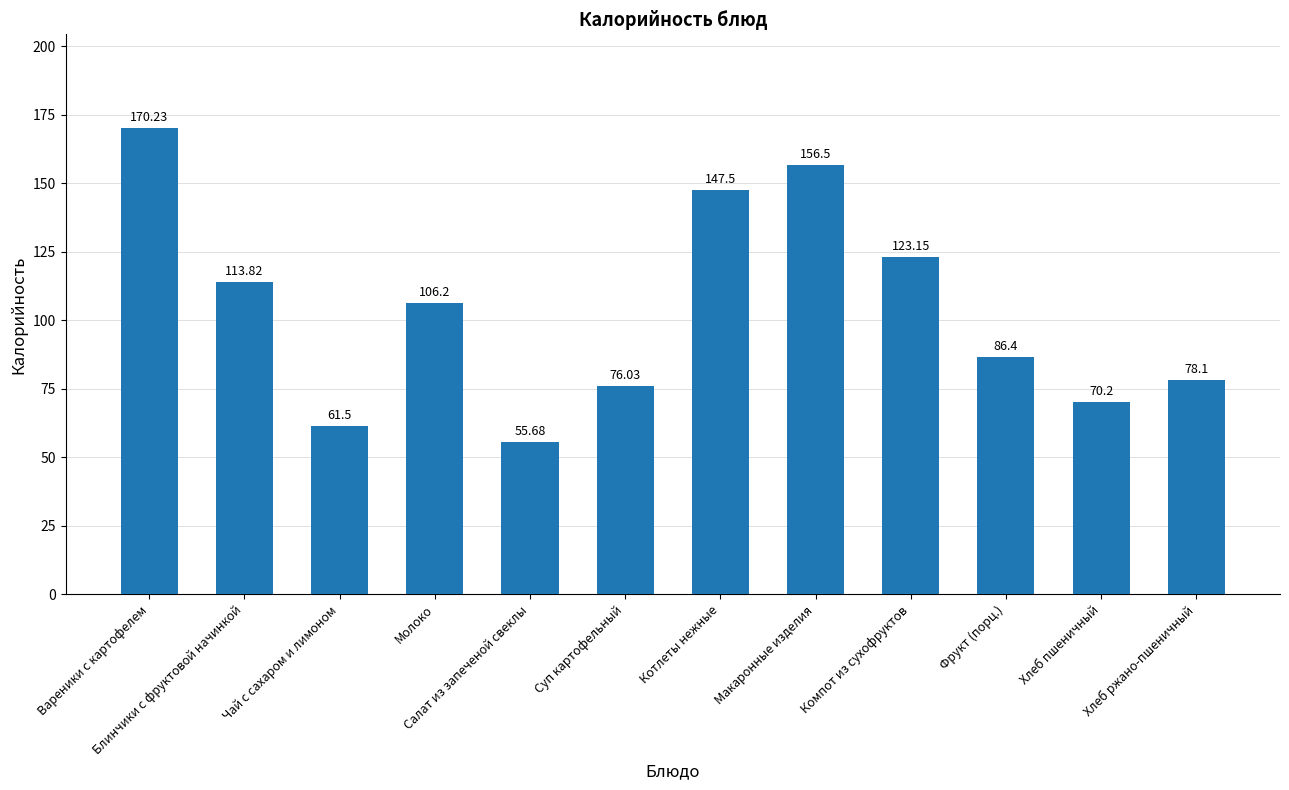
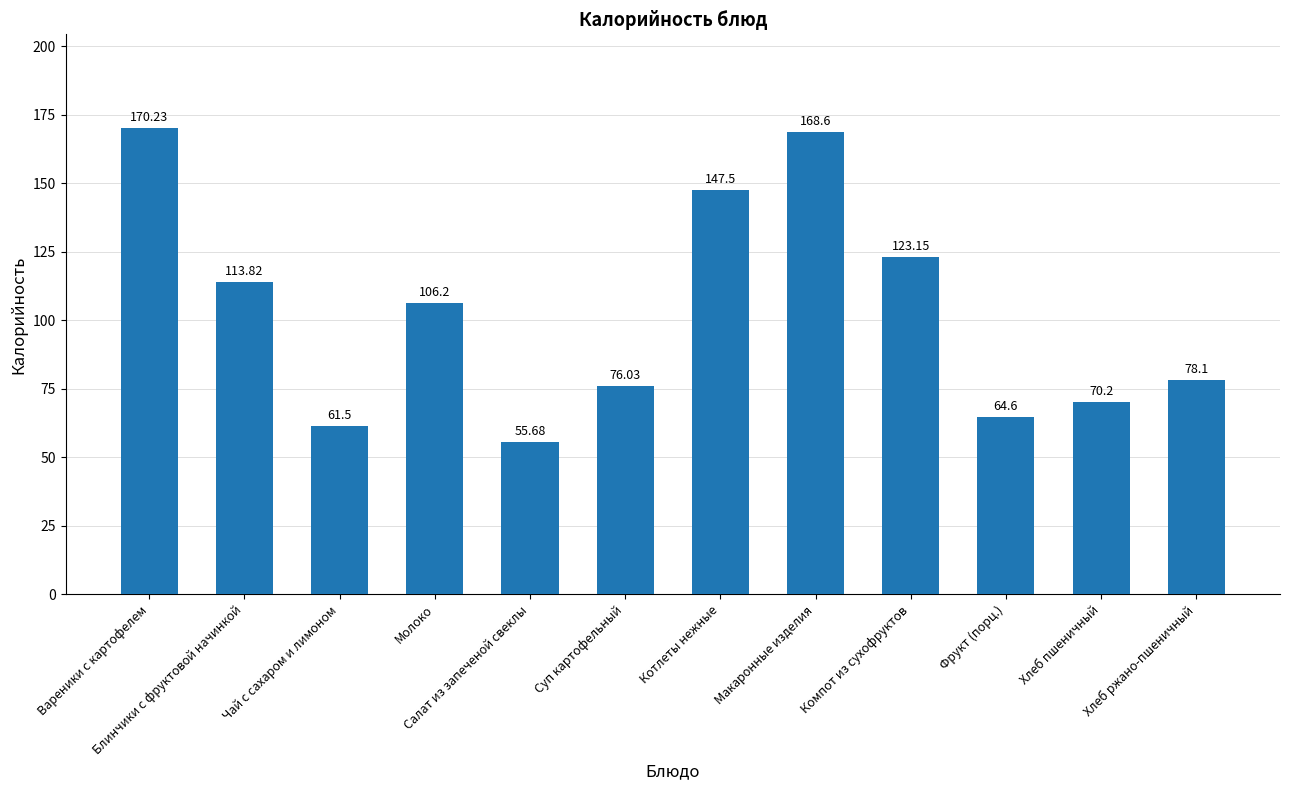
Макаронные изделия: 156.5 -> 168.6
Фрукт (порц.): 86.4 -> 64.6
